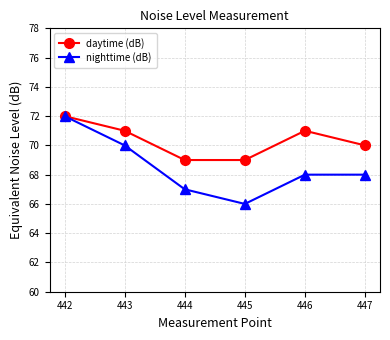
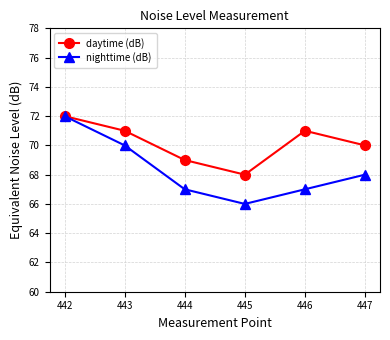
daytime (dB), 445: 69 -> 68
nighttime (dB), 446: 68 -> 67
